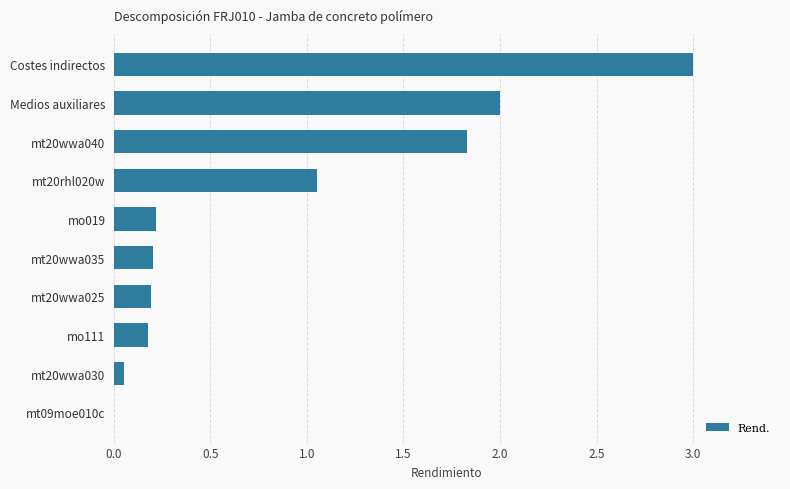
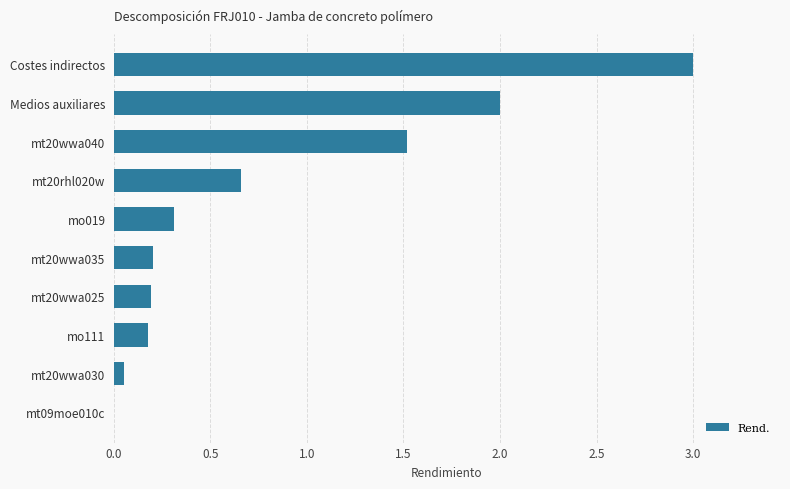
mt20wwa040: 1.83 -> 1.52
mt20rhl020w: 1.05 -> 0.66
mo019: 0.22 -> 0.31
